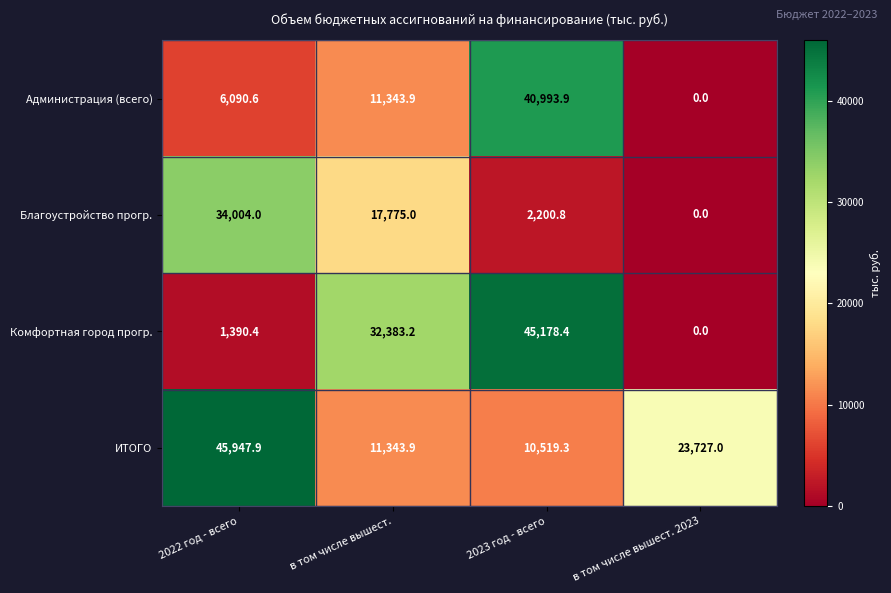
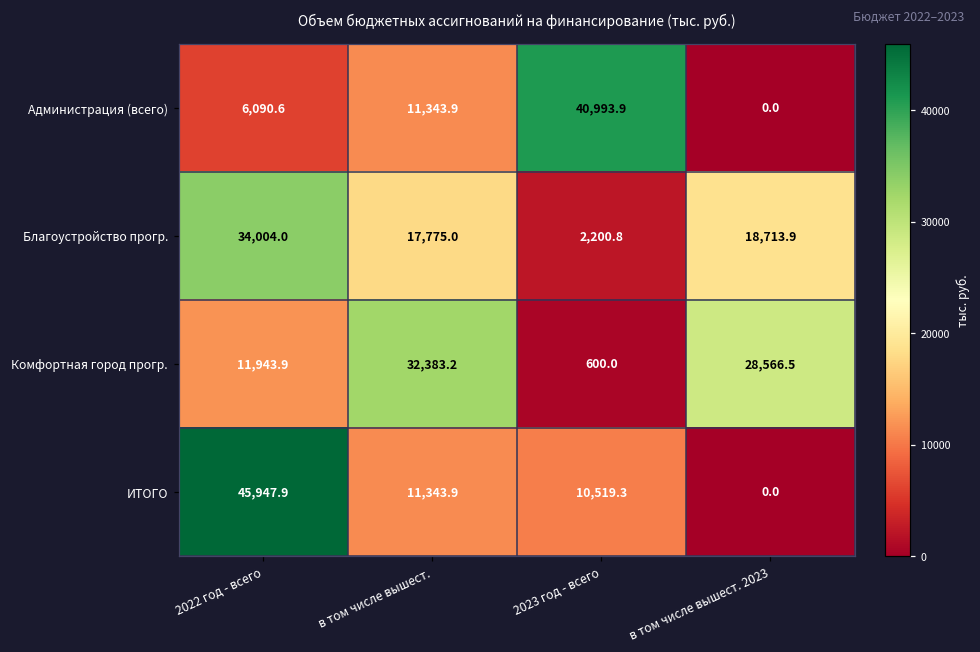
Благоустройство прогр., в том числе вышест. 2023: 0.0 -> 18,713.9
Комфортная город прогр., 2022 год - всего: 1,390.4 -> 11,943.9
Комфортная город прогр., 2023 год - всего: 45,178.4 -> 600.0
Комфортная город прогр., в том числе вышест. 2023: 0.0 -> 28,566.5
ИТОГО, в том числе вышест. 2023: 23,727.0 -> 0.0
